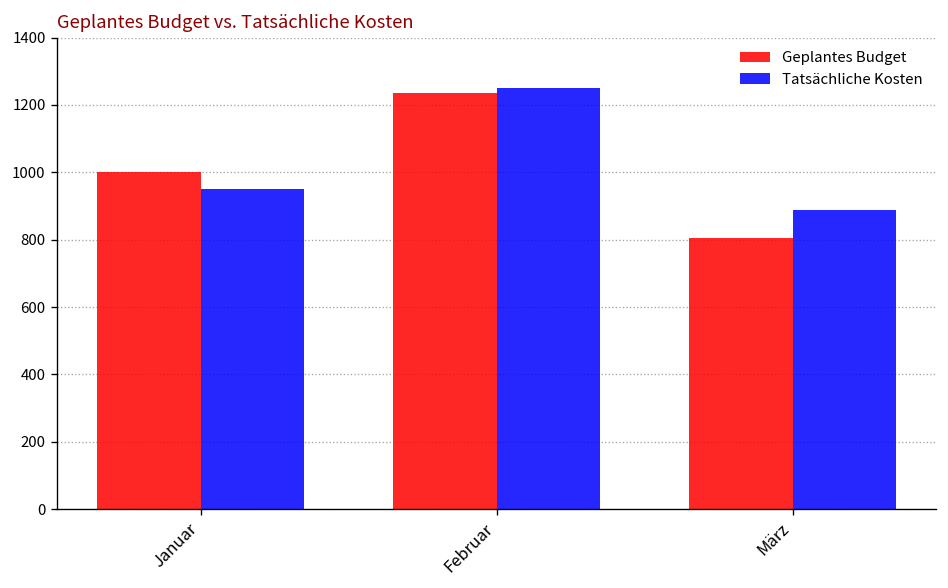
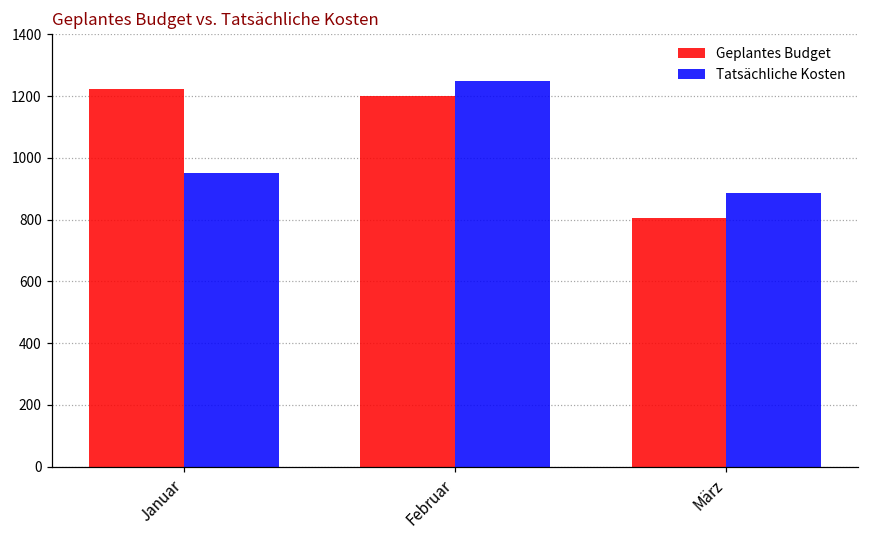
Geplantes Budget, Januar: 1000 -> 1220
Geplantes Budget, Februar: 1240 -> 1200
